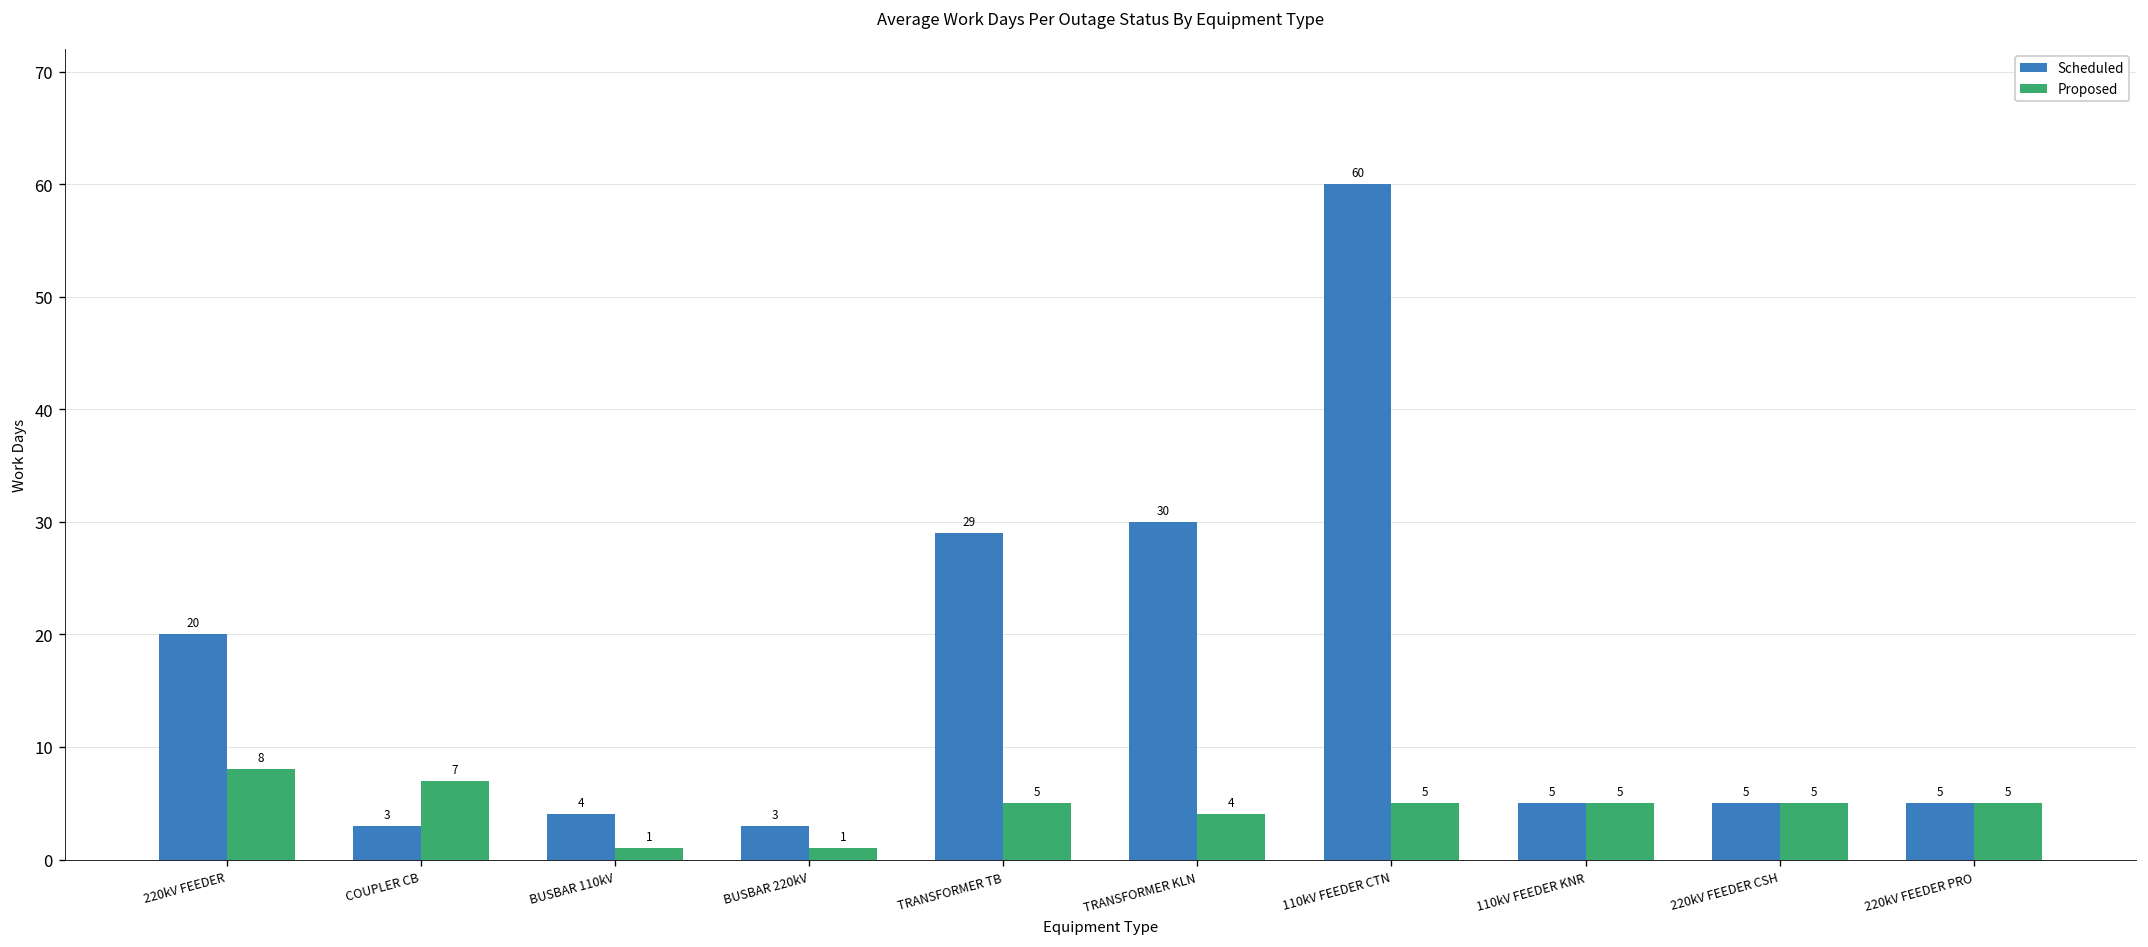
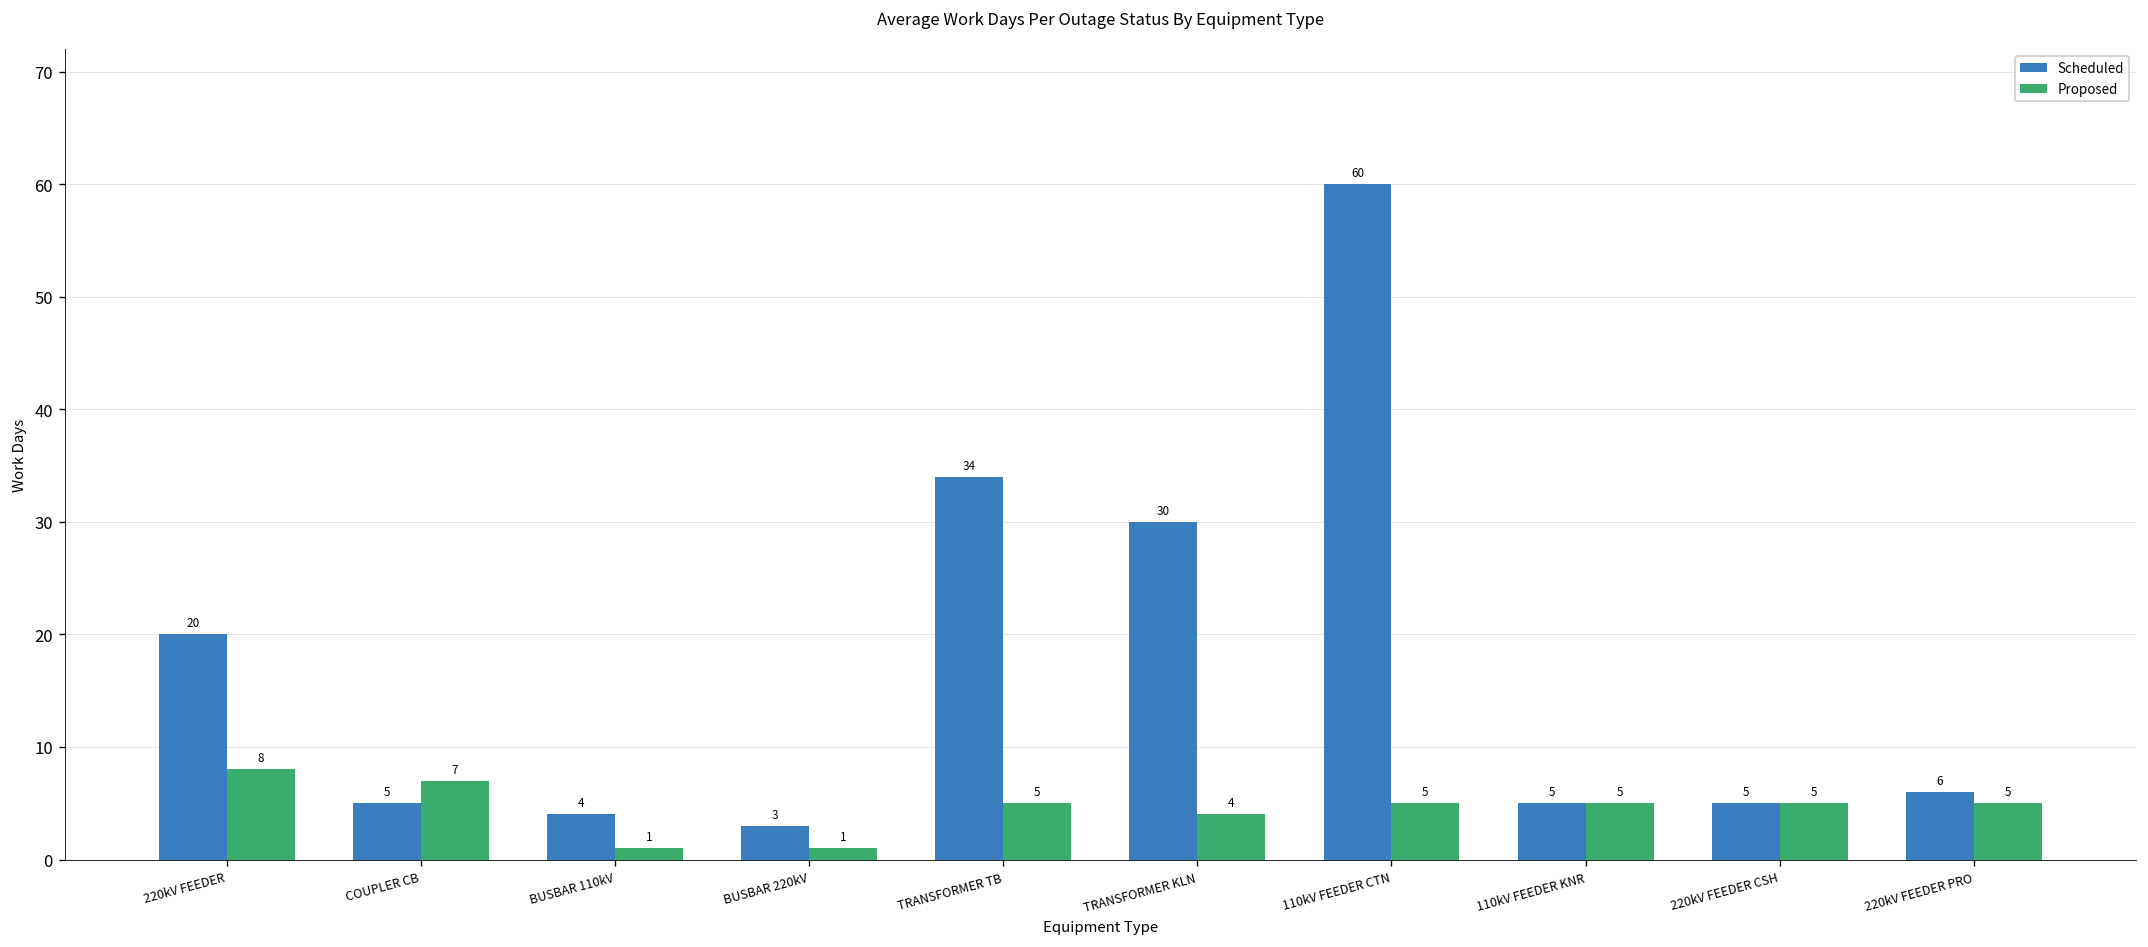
Scheduled, COUPLER CB: 3 -> 5
Scheduled, TRANSFORMER TB: 29 -> 34
Scheduled, 220kV FEEDER PRO: 5 -> 6
